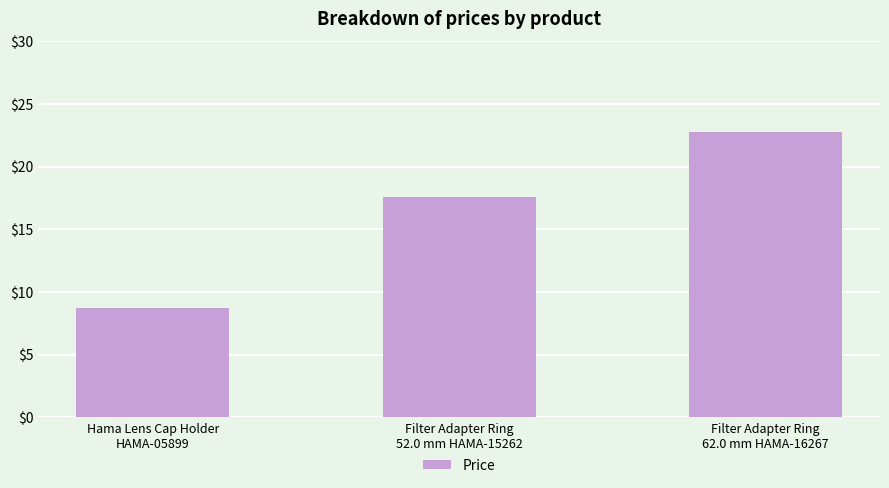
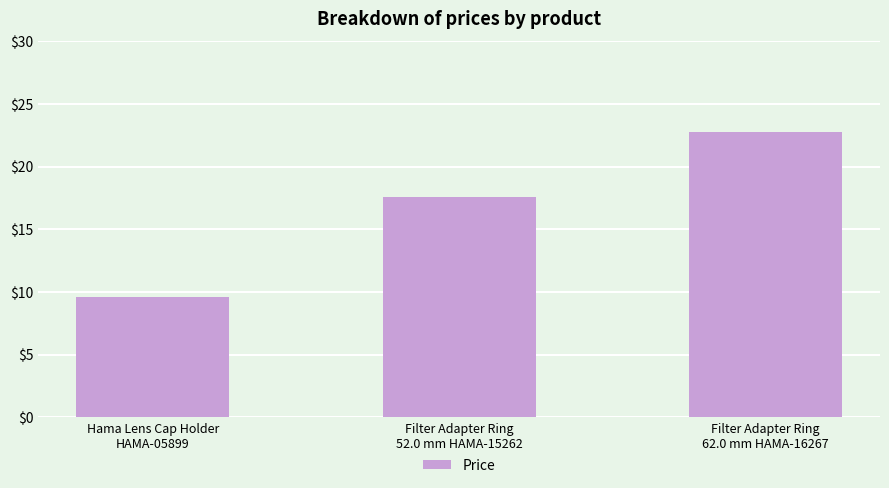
Hama Lens Cap Holder HAMA-05899: $8.7 -> $9.6
